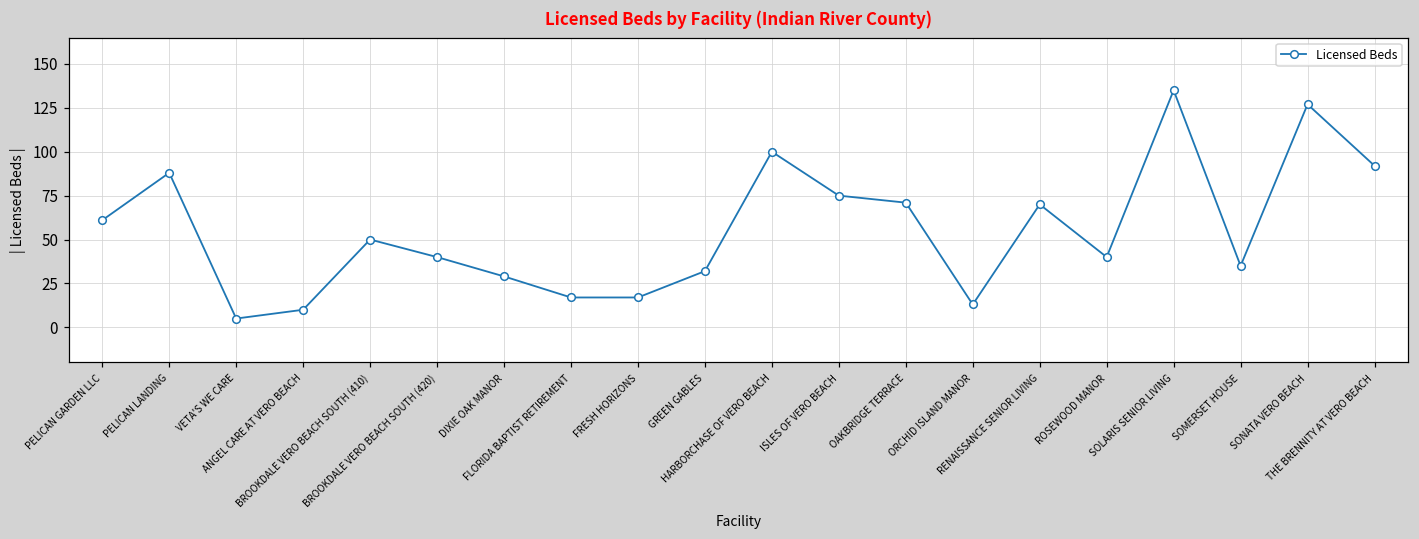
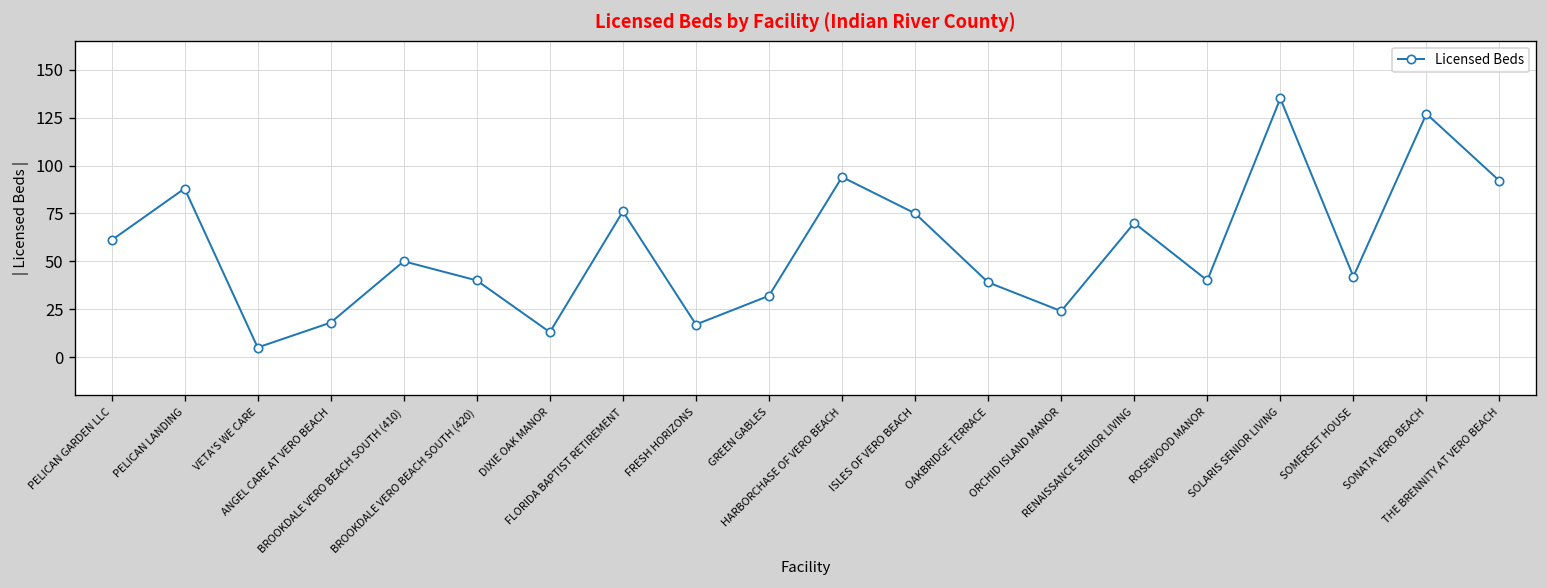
ANGEL CARE AT VERO BEACH: 10 -> 18
DIXIE OAK MANOR: 29 -> 13
FLORIDA BAPTIST RETIREMENT: 17 -> 76
HARBORCHASE OF VERO BEACH: 100 -> 94
OAKBRIDGE TERRACE: 71 -> 39
ORCHID ISLAND MANOR: 13 -> 24
SOMERSET HOUSE: 35 -> 42
